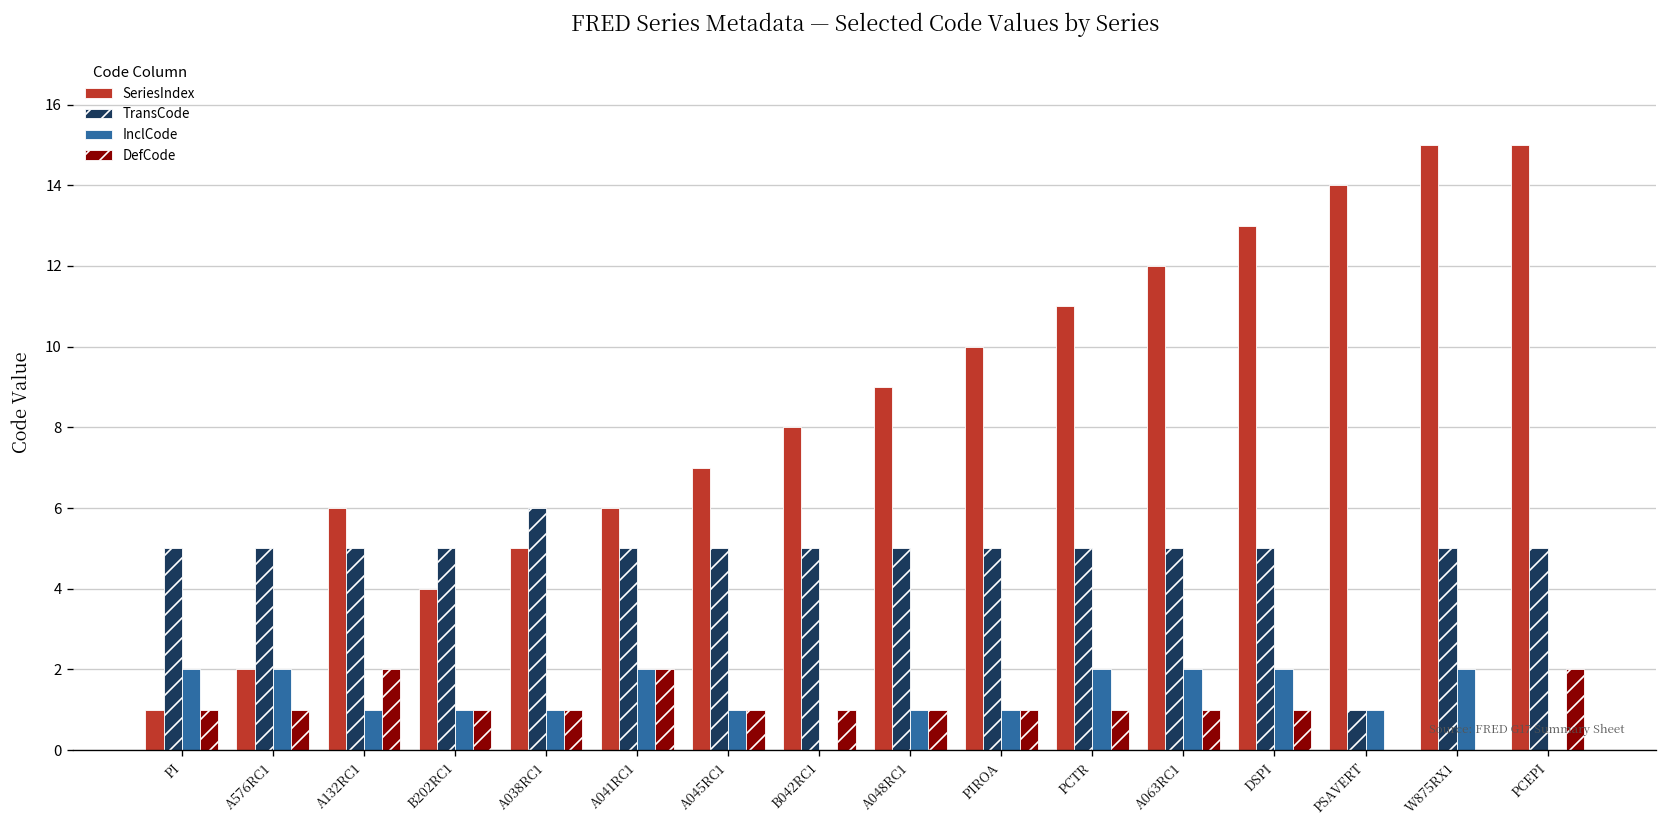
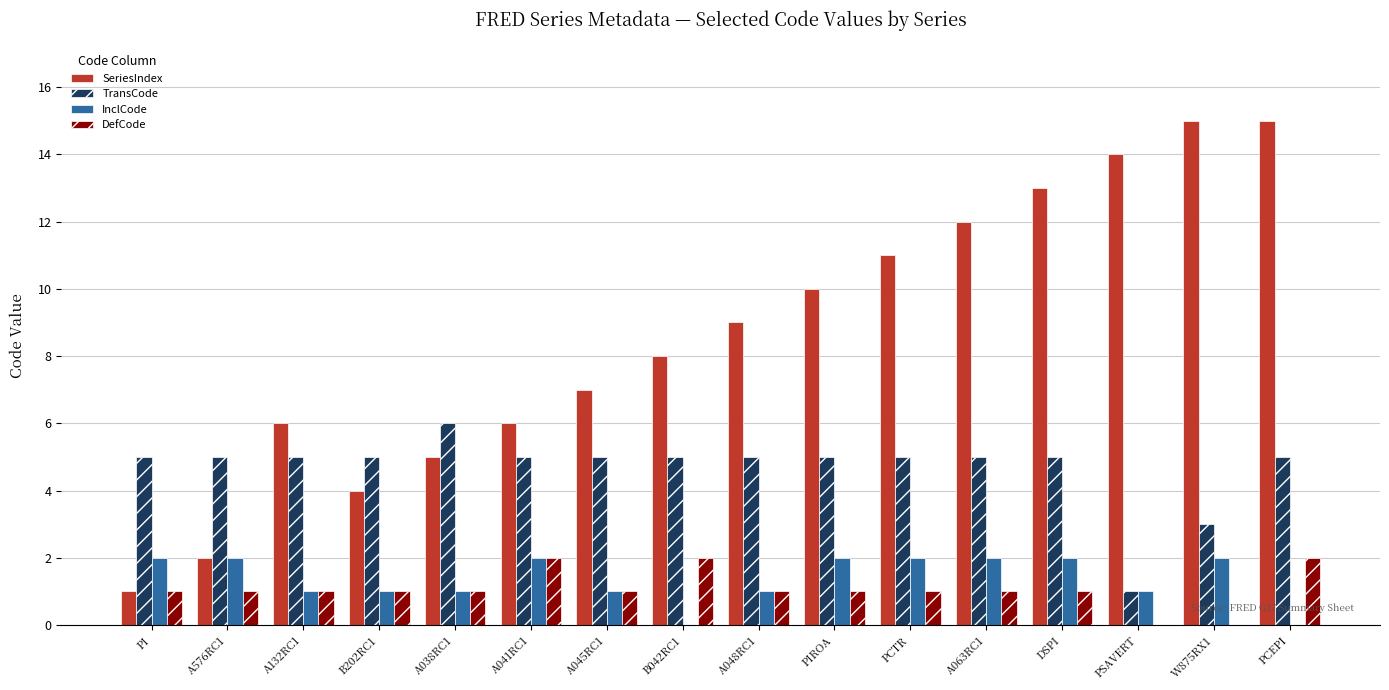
DefCode, A132RC1: 2 -> 1
DefCode, B042RC1: 1 -> 2
InclCode, PIROA: 1 -> 2
TransCode, W875RX1: 5 -> 3
